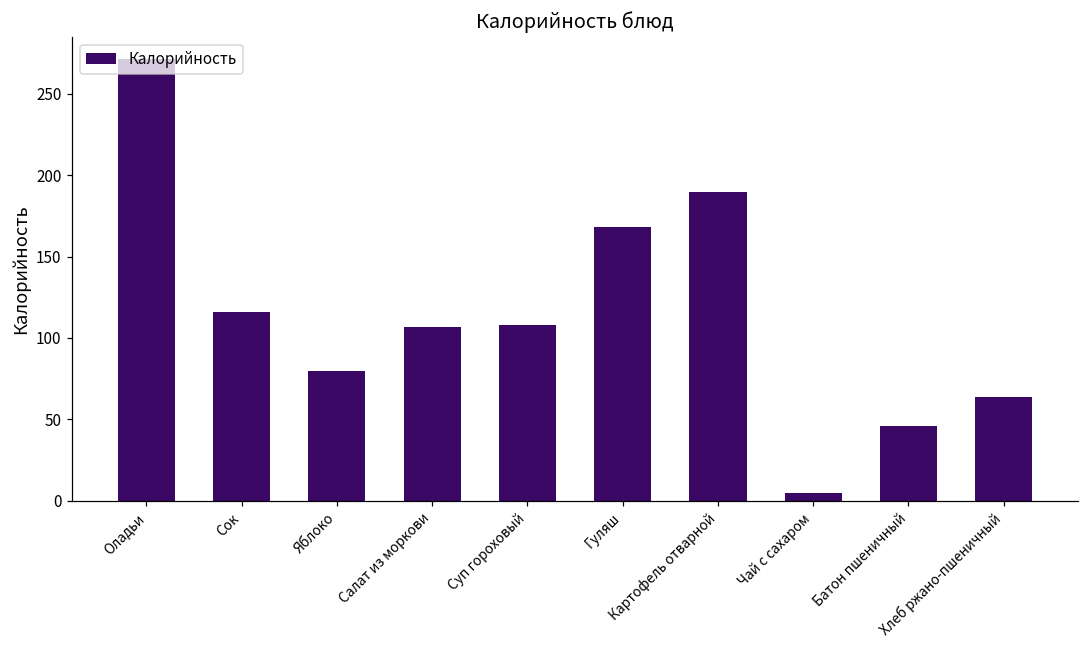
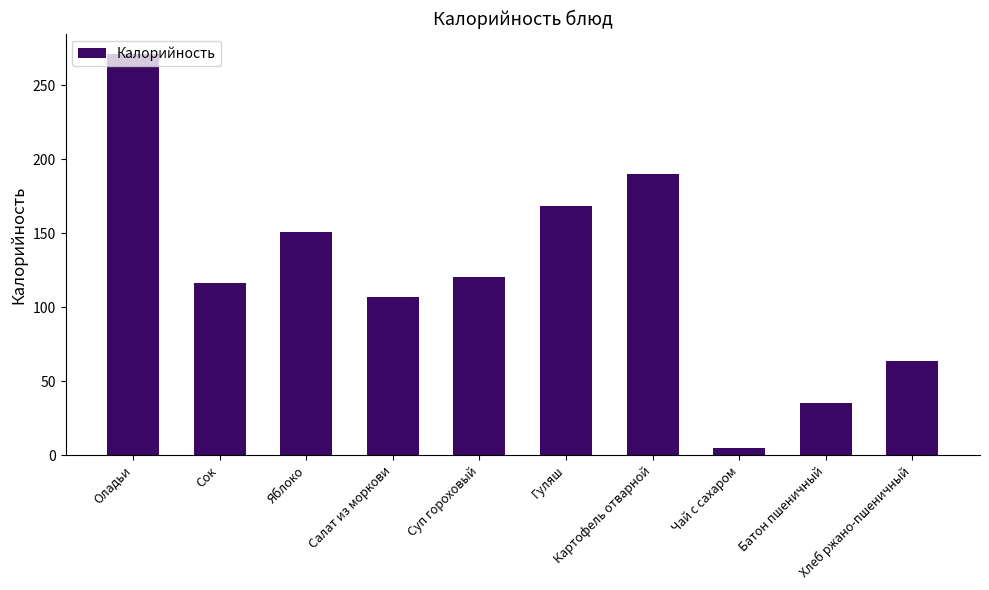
Яблоко: 80 -> 151
Суп гороховый: 108 -> 121
Батон пшеничный: 46 -> 35
